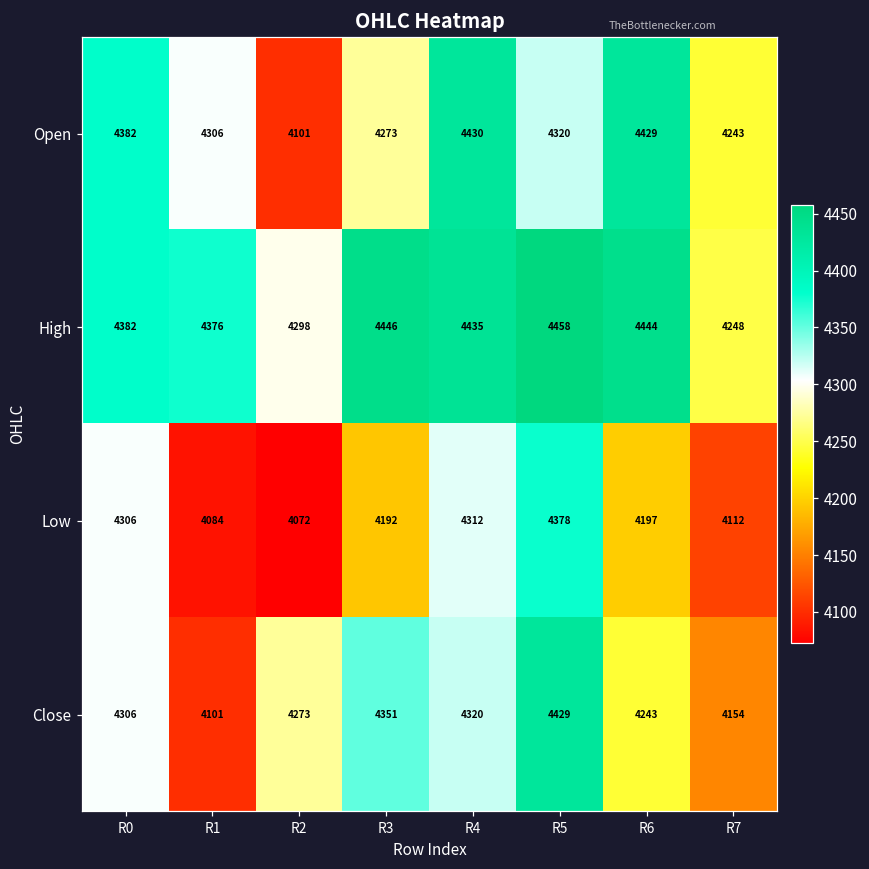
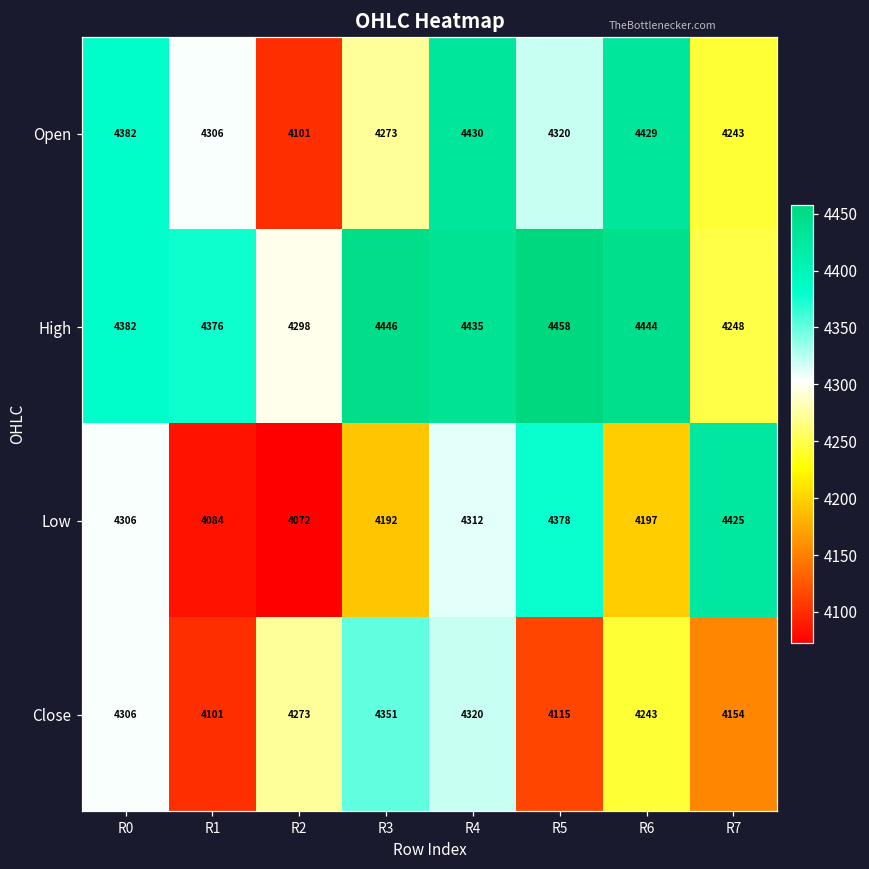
Low, R7: 4112 -> 4425
Close, R5: 4429 -> 4115
